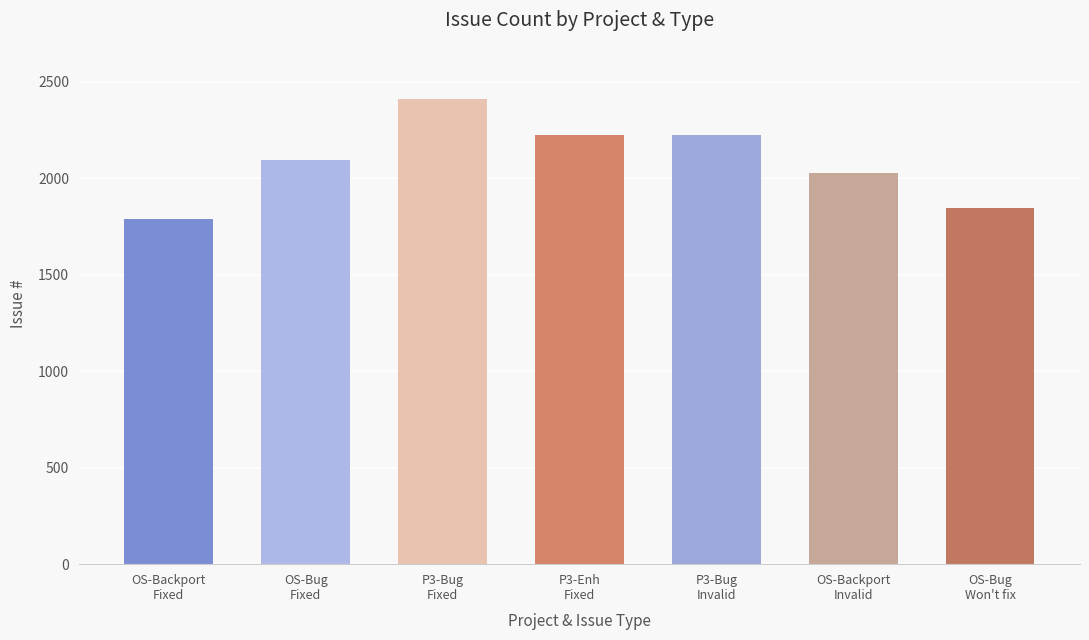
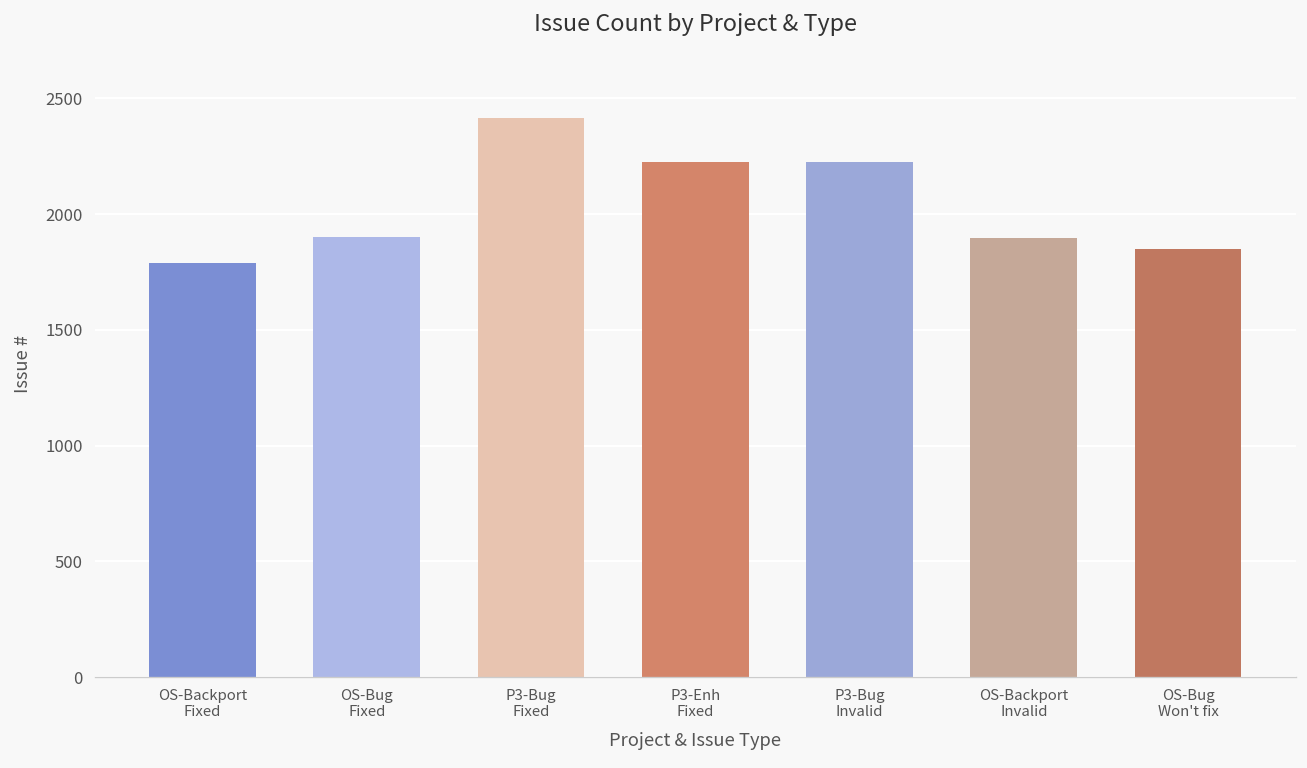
OS-Bug Fixed: 2100 -> 1900
OS-Backport Invalid: 2030 -> 1900
